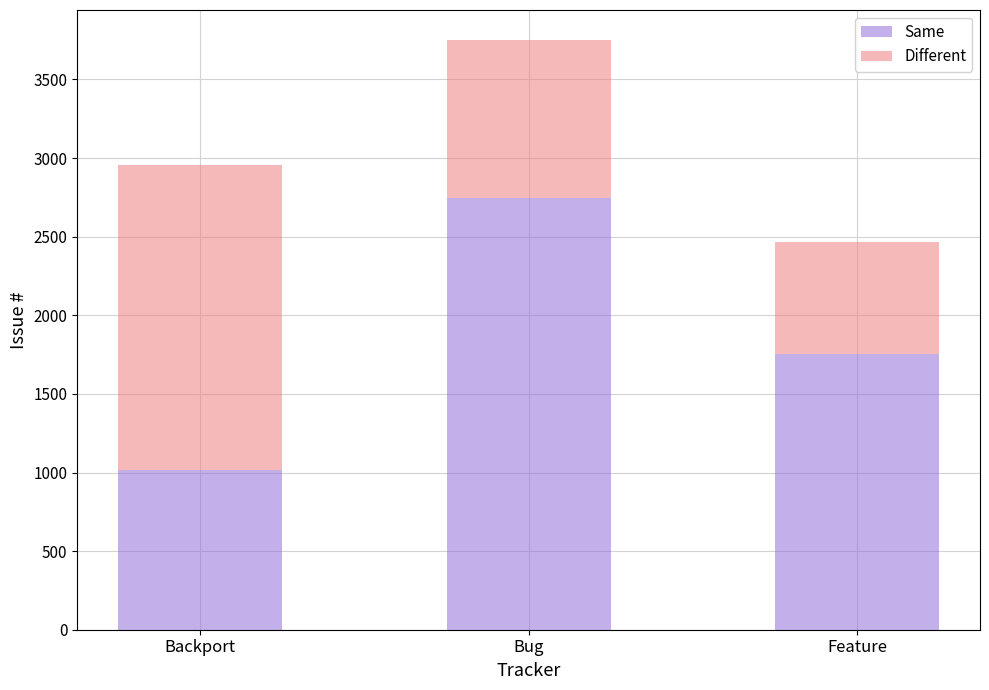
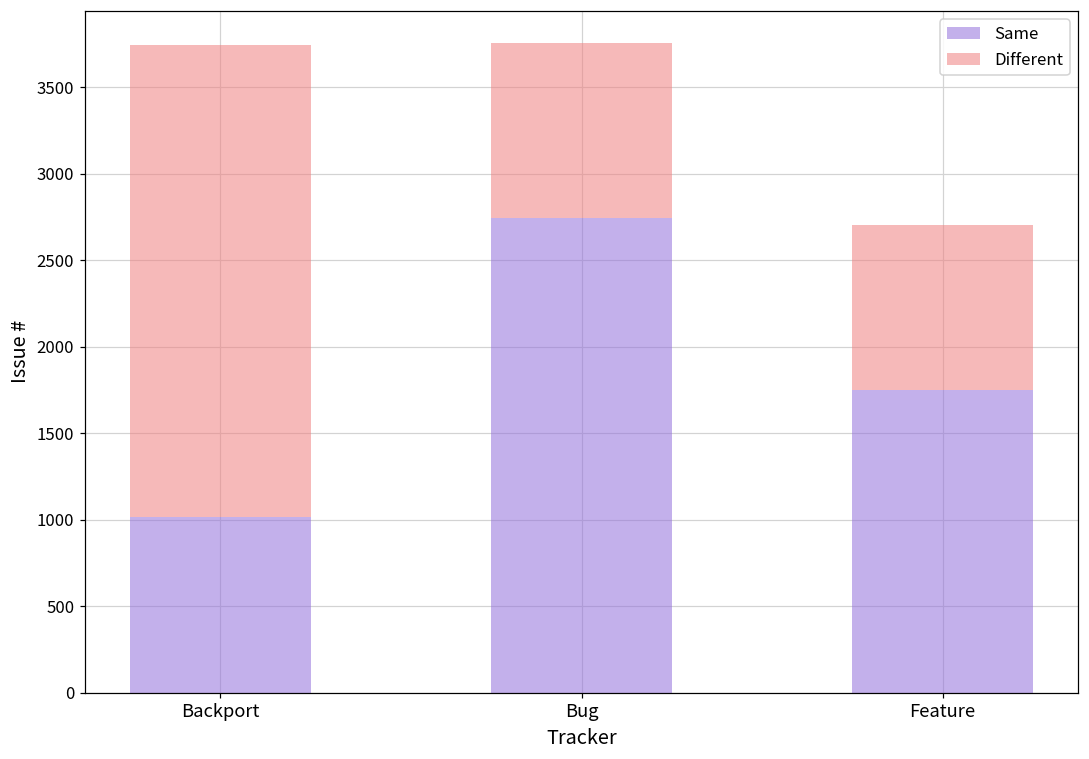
Different, Backport: 1940 -> 2730
Different, Feature: 720 -> 950
